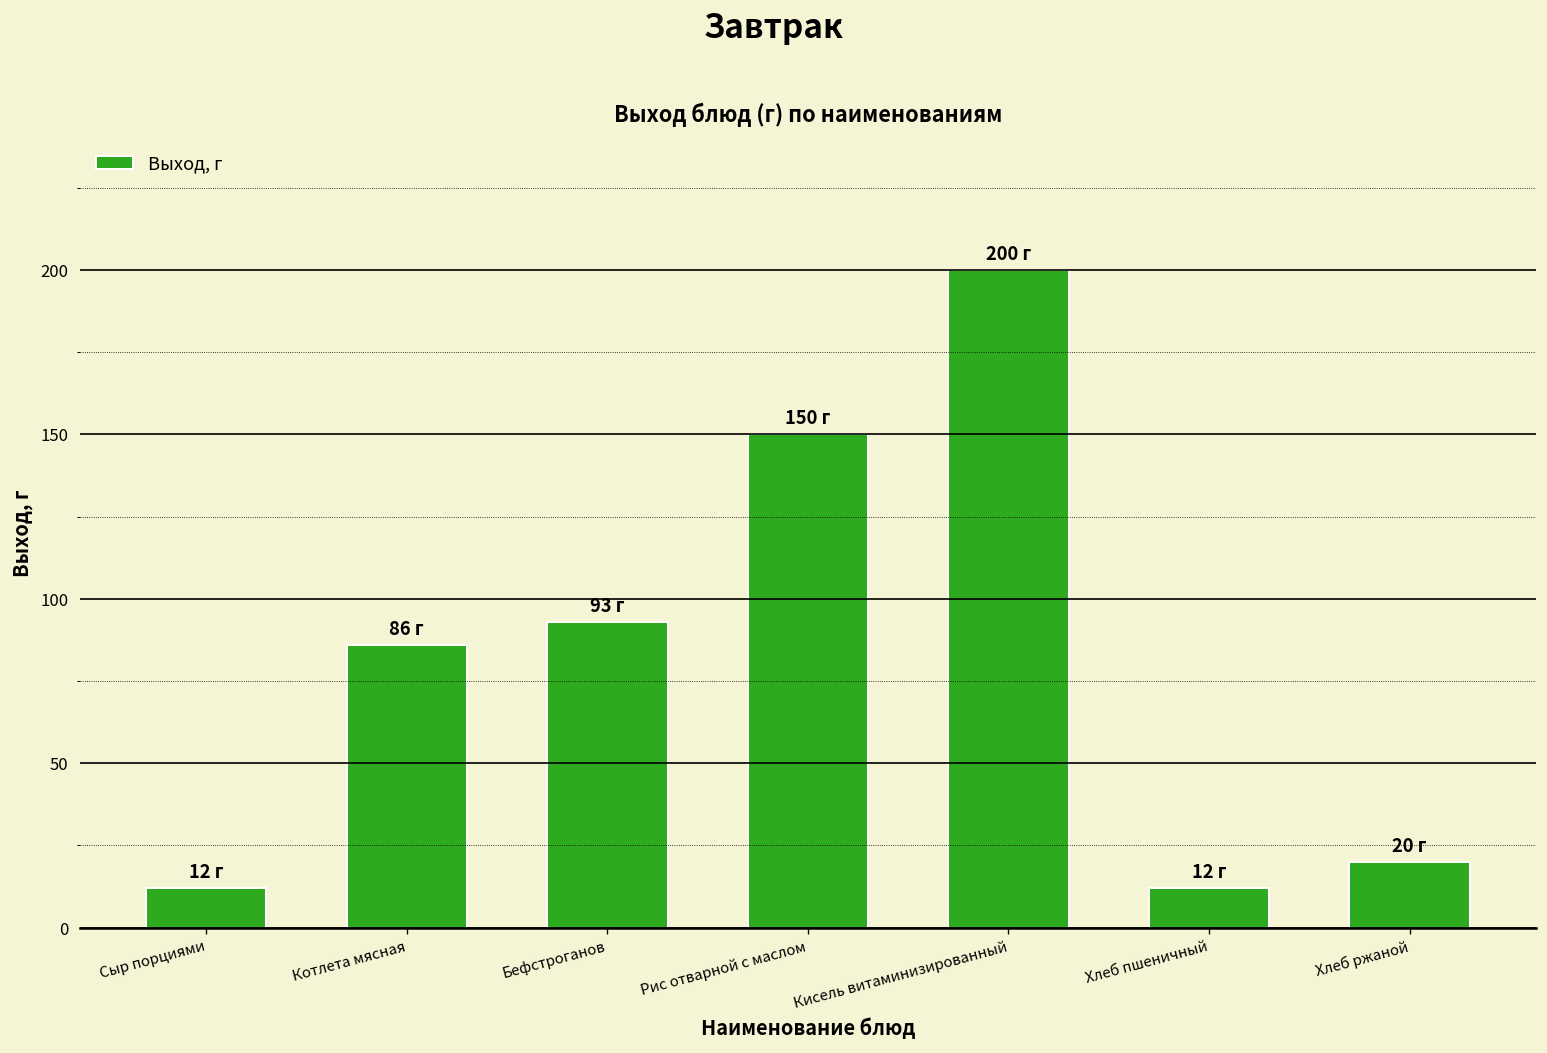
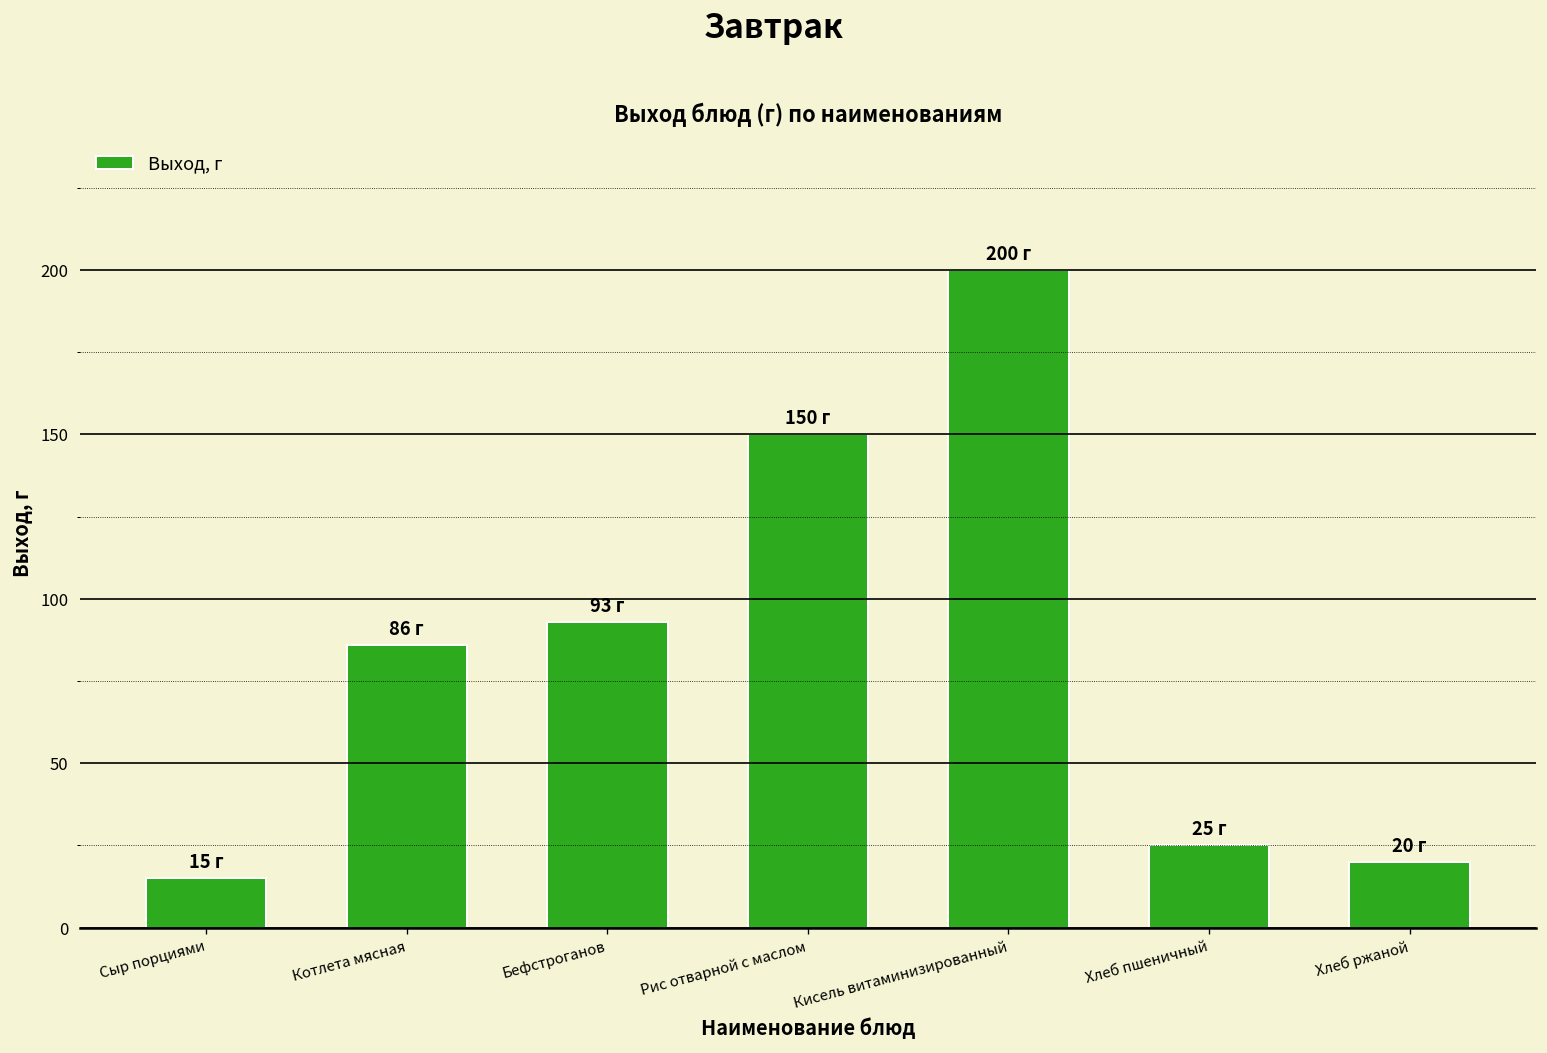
Сыр порциями: 12 -> 15
Хлеб пшеничный: 12 -> 25
